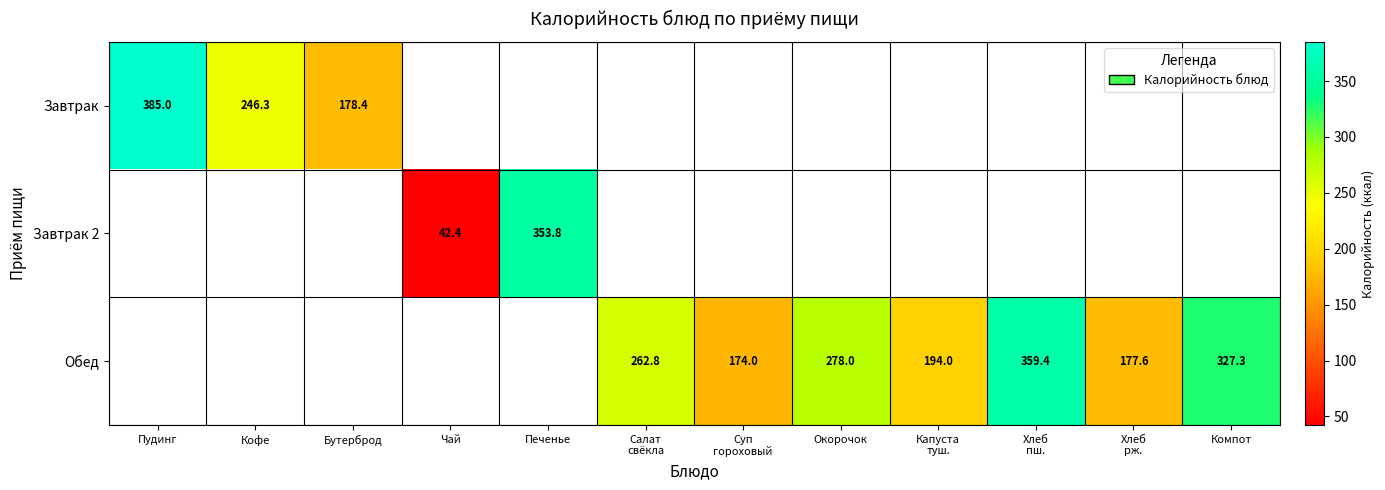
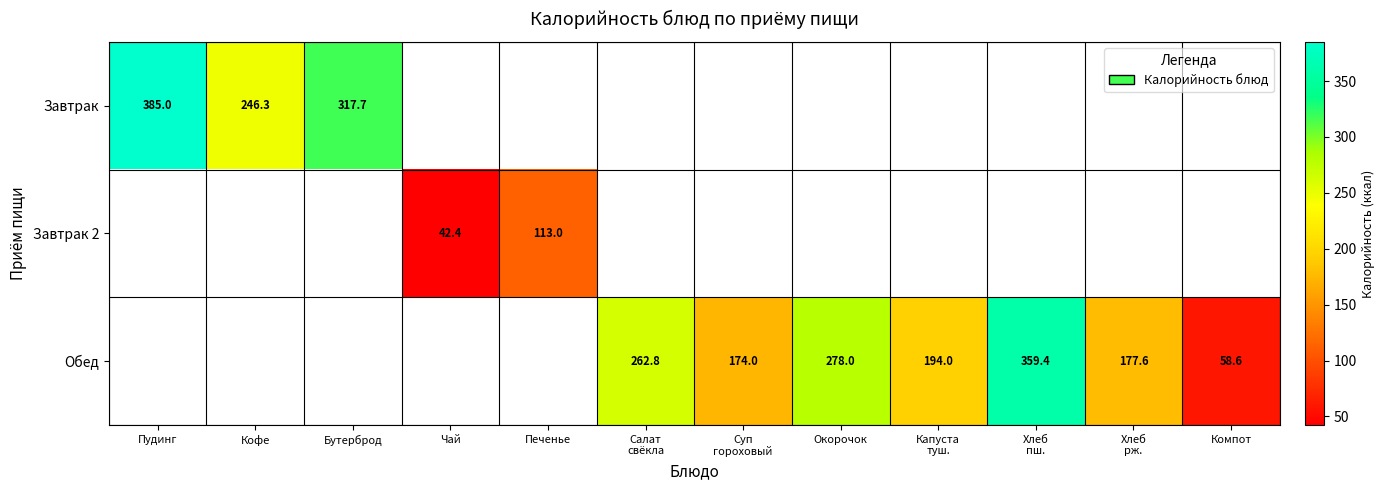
Завтрак, Бутерброд: 178.4 -> 317.7
Завтрак 2, Печенье: 353.8 -> 113.0
Обед, Компот: 327.3 -> 58.6
